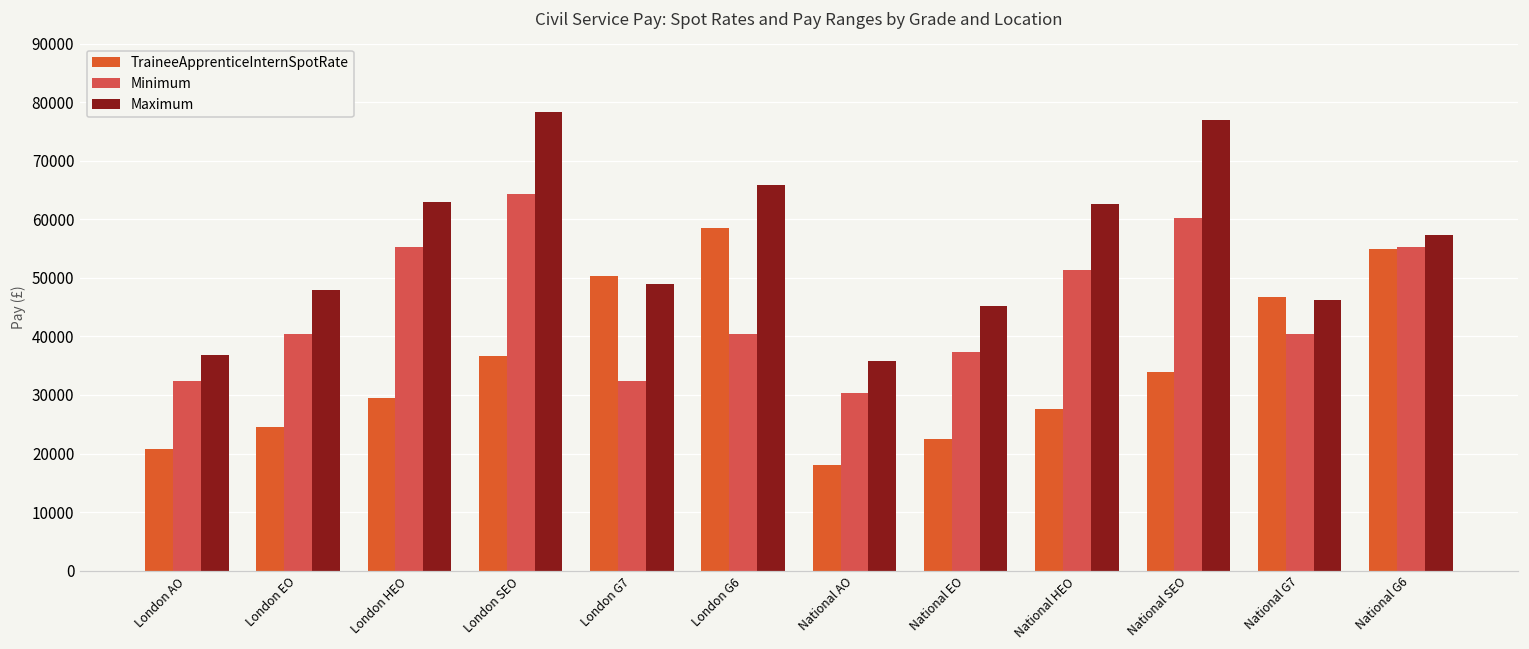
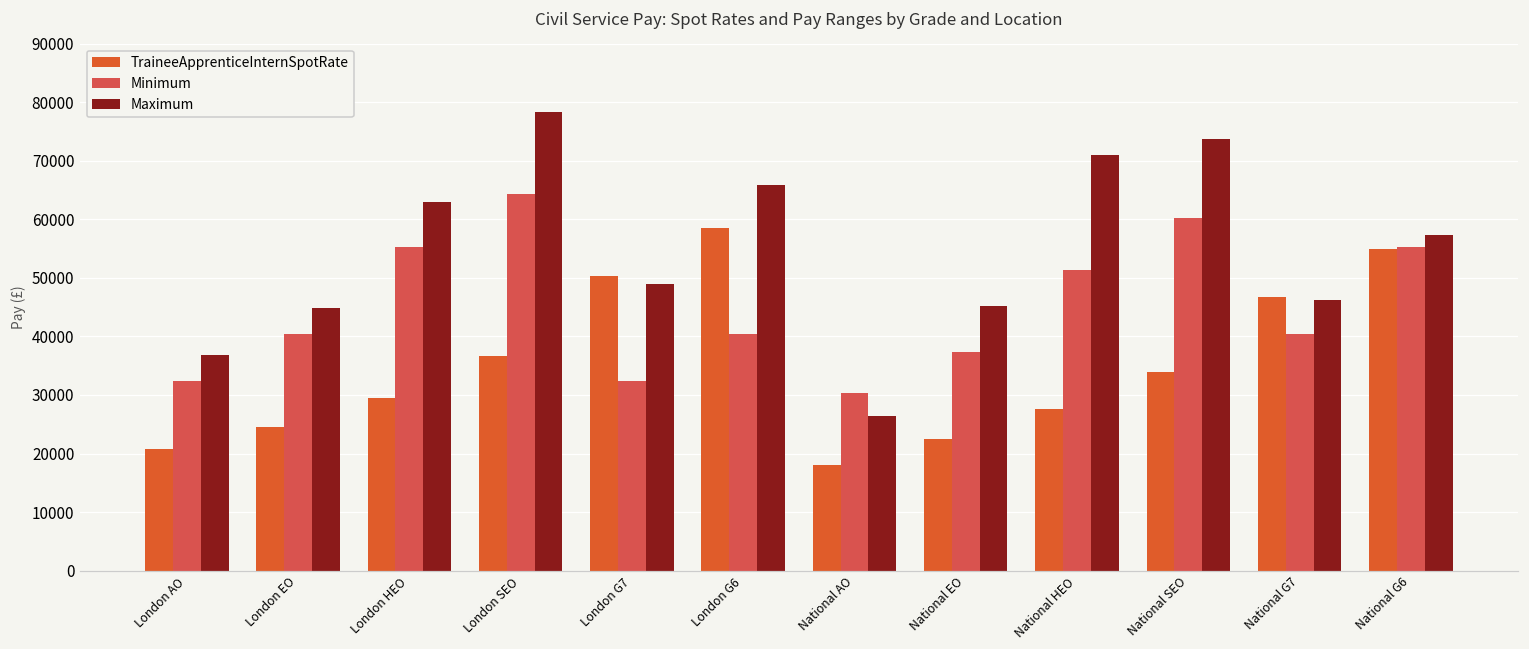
Maximum, London EO: 48000 -> 45000
Maximum, National AO: 36000 -> 26000
Maximum, National HEO: 63000 -> 71000
Maximum, National SEO: 77000 -> 74000
